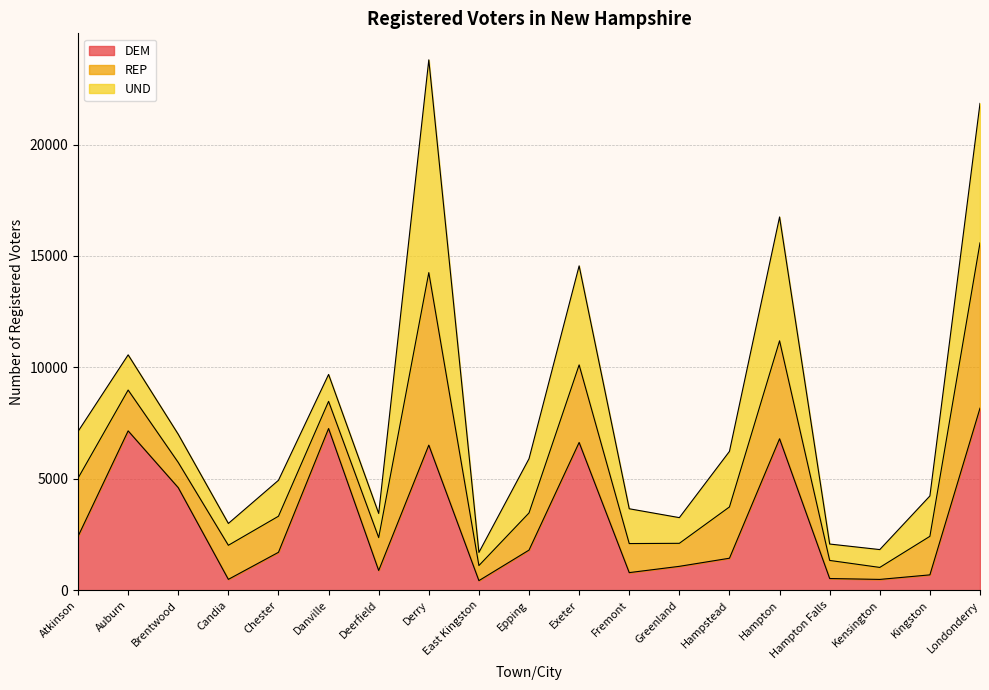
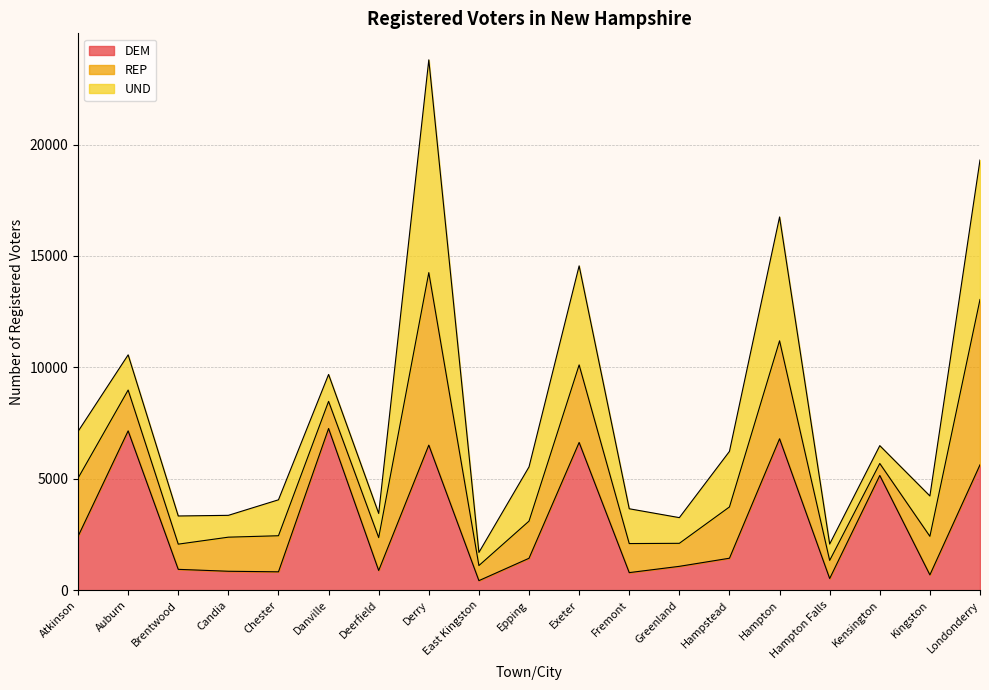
DEM, Brentwood: 4600 -> 900
DEM, Candia: 500 -> 800
DEM, Chester: 1700 -> 800
DEM, Epping: 1800 -> 1400
DEM, Kensington: 500 -> 5100
DEM, Londonderry: 8200 -> 5600
